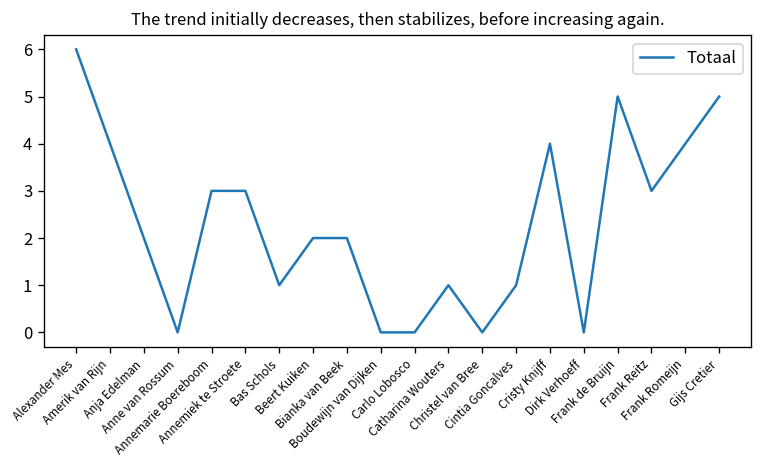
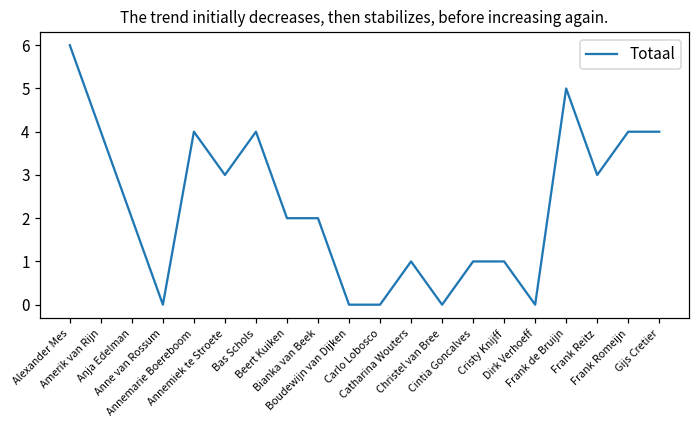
Annemarie Boereboom: 3 -> 4
Bas Schols: 1 -> 4
Cristy Knijff: 4 -> 1
Gijs Cretier: 5 -> 4
